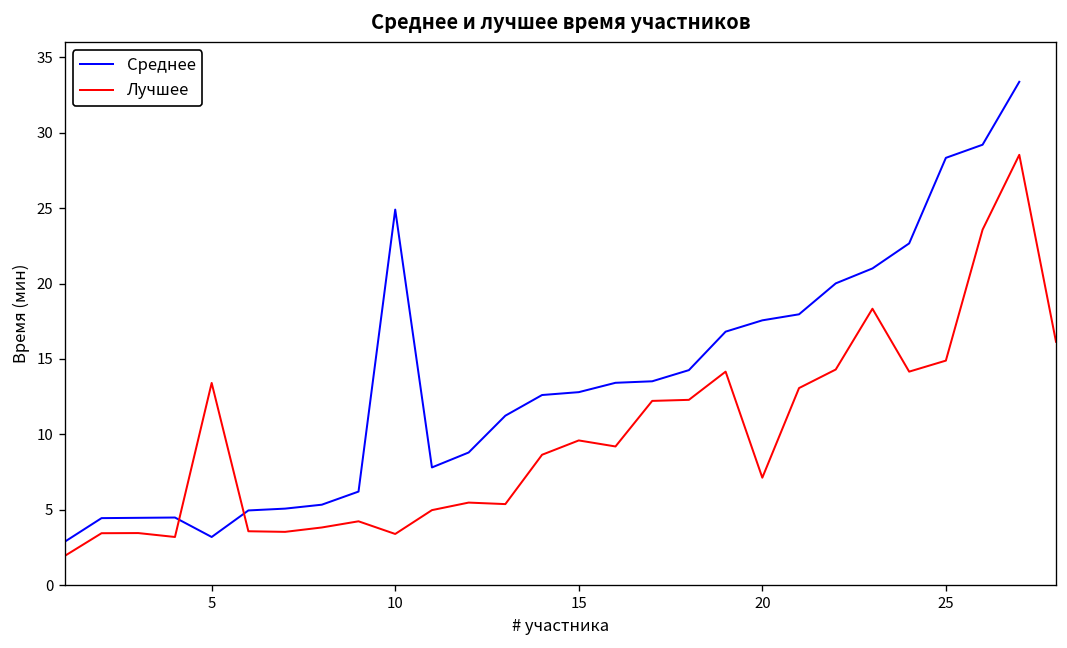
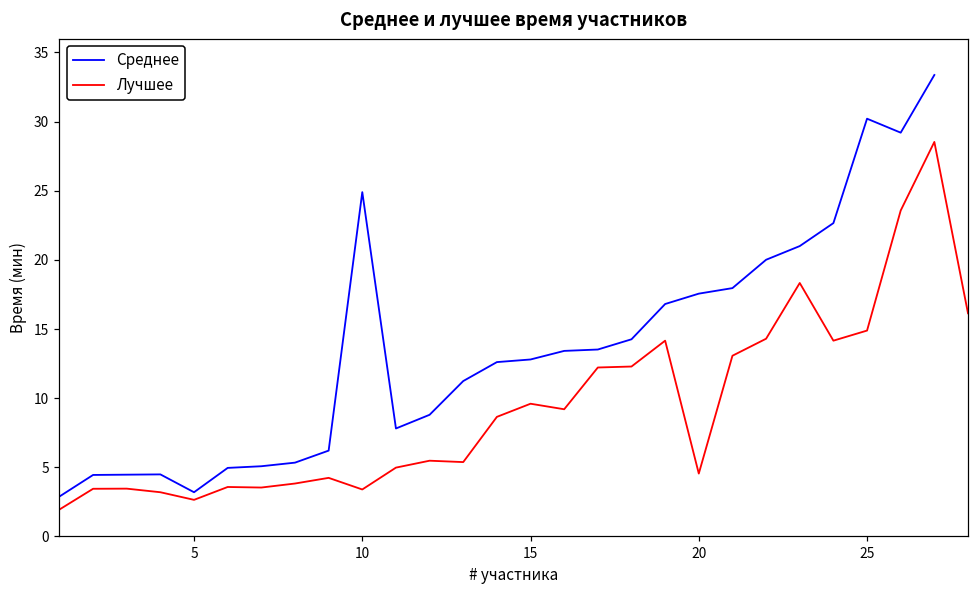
Лучшее, 5: 13.4 -> 2.7
Лучшее, 20: 7.1 -> 4.6
Среднее, 25: 28.3 -> 30.2
